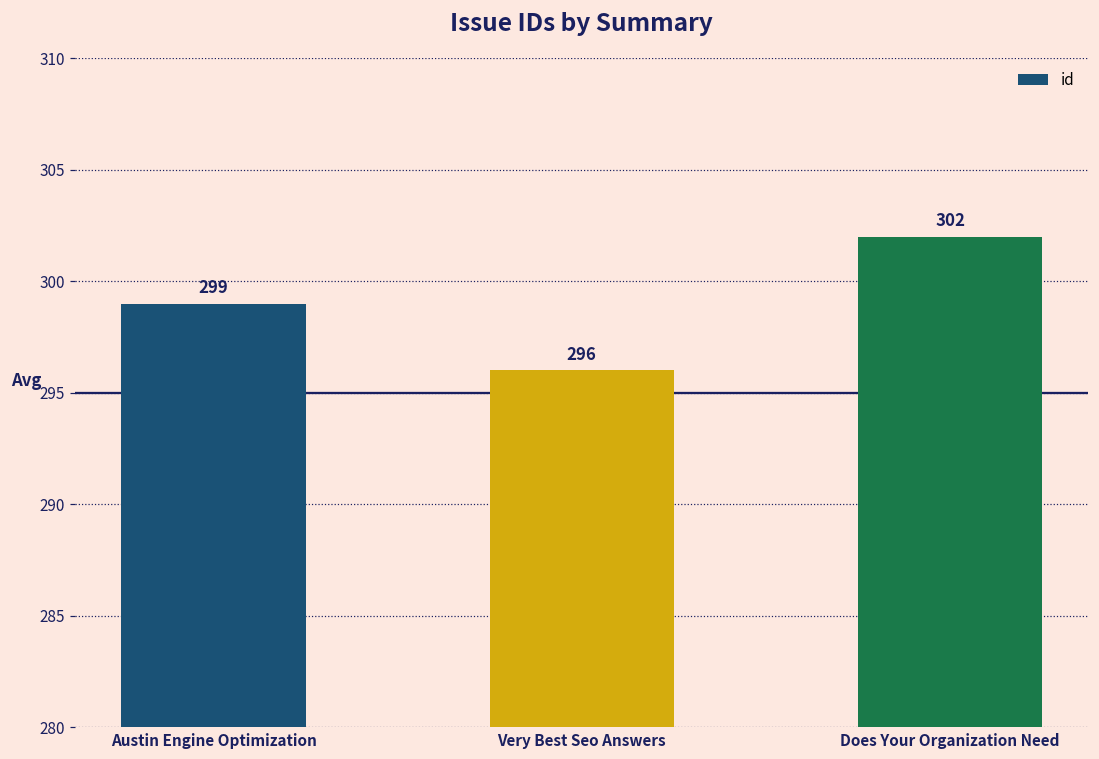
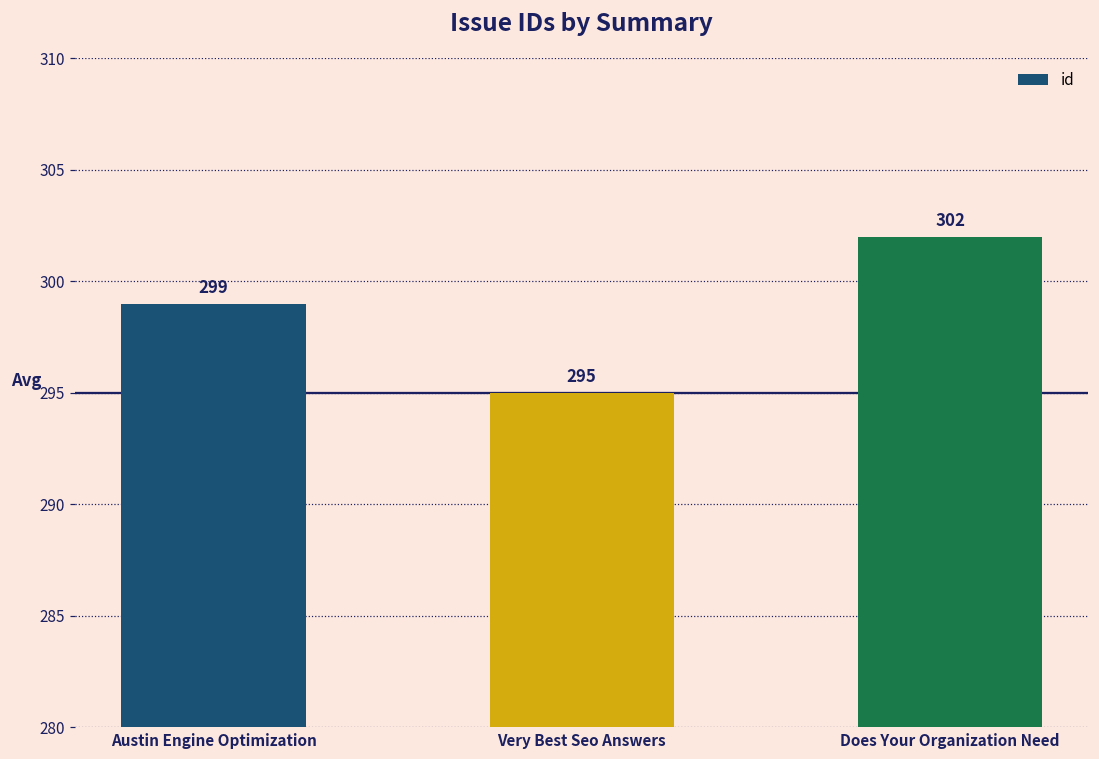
Very Best Seo Answers: 296 -> 295
